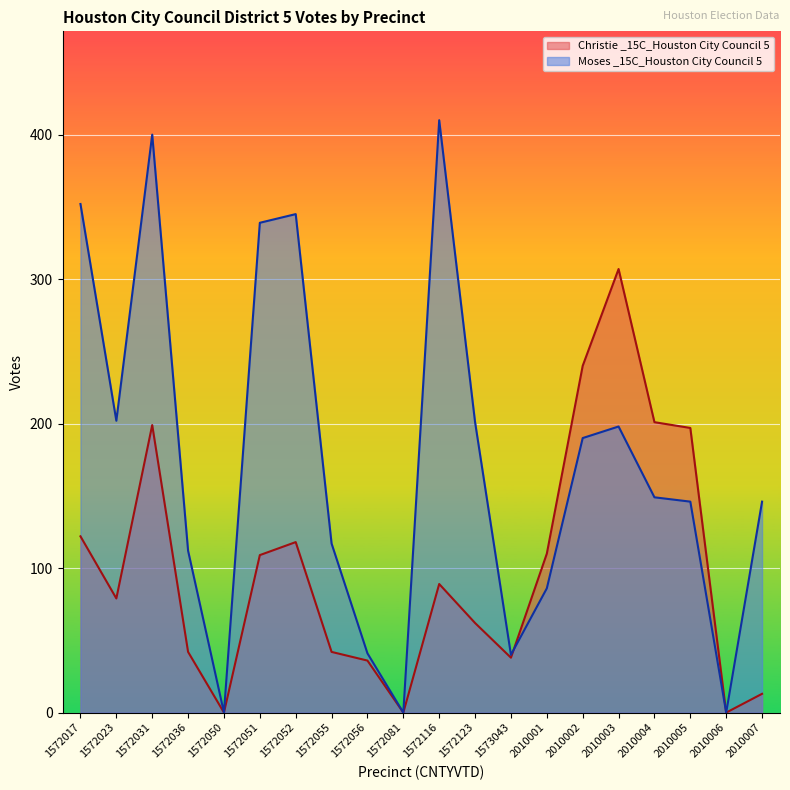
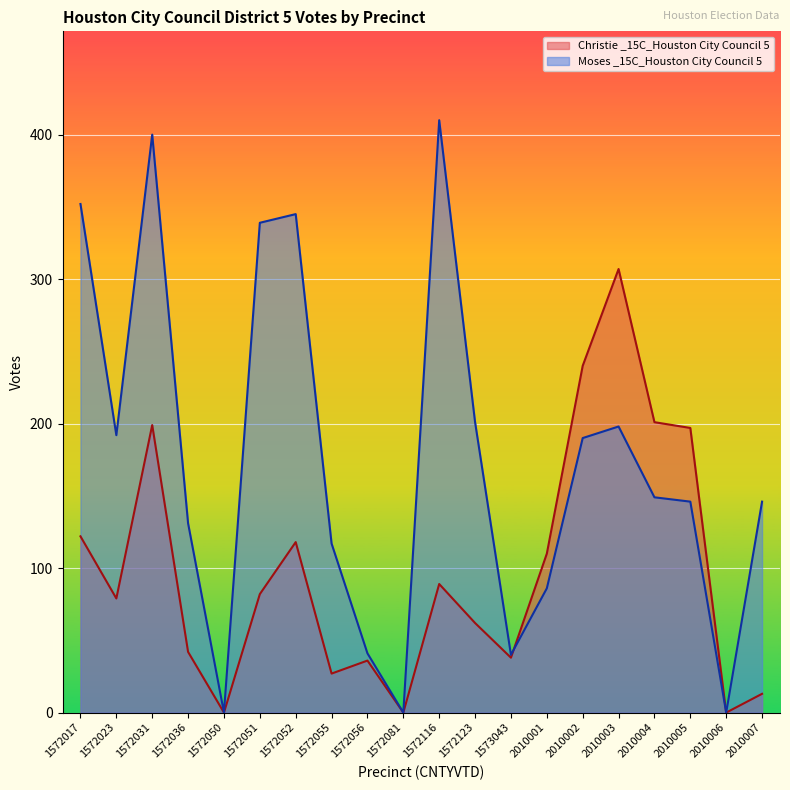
Moses _15C_Houston City Council 5, 1572023: 202 -> 192
Moses _15C_Houston City Council 5, 1572036: 112 -> 131
Christie _15C_Houston City Council 5, 1572051: 109 -> 82
Christie _15C_Houston City Council 5, 1572055: 42 -> 27
